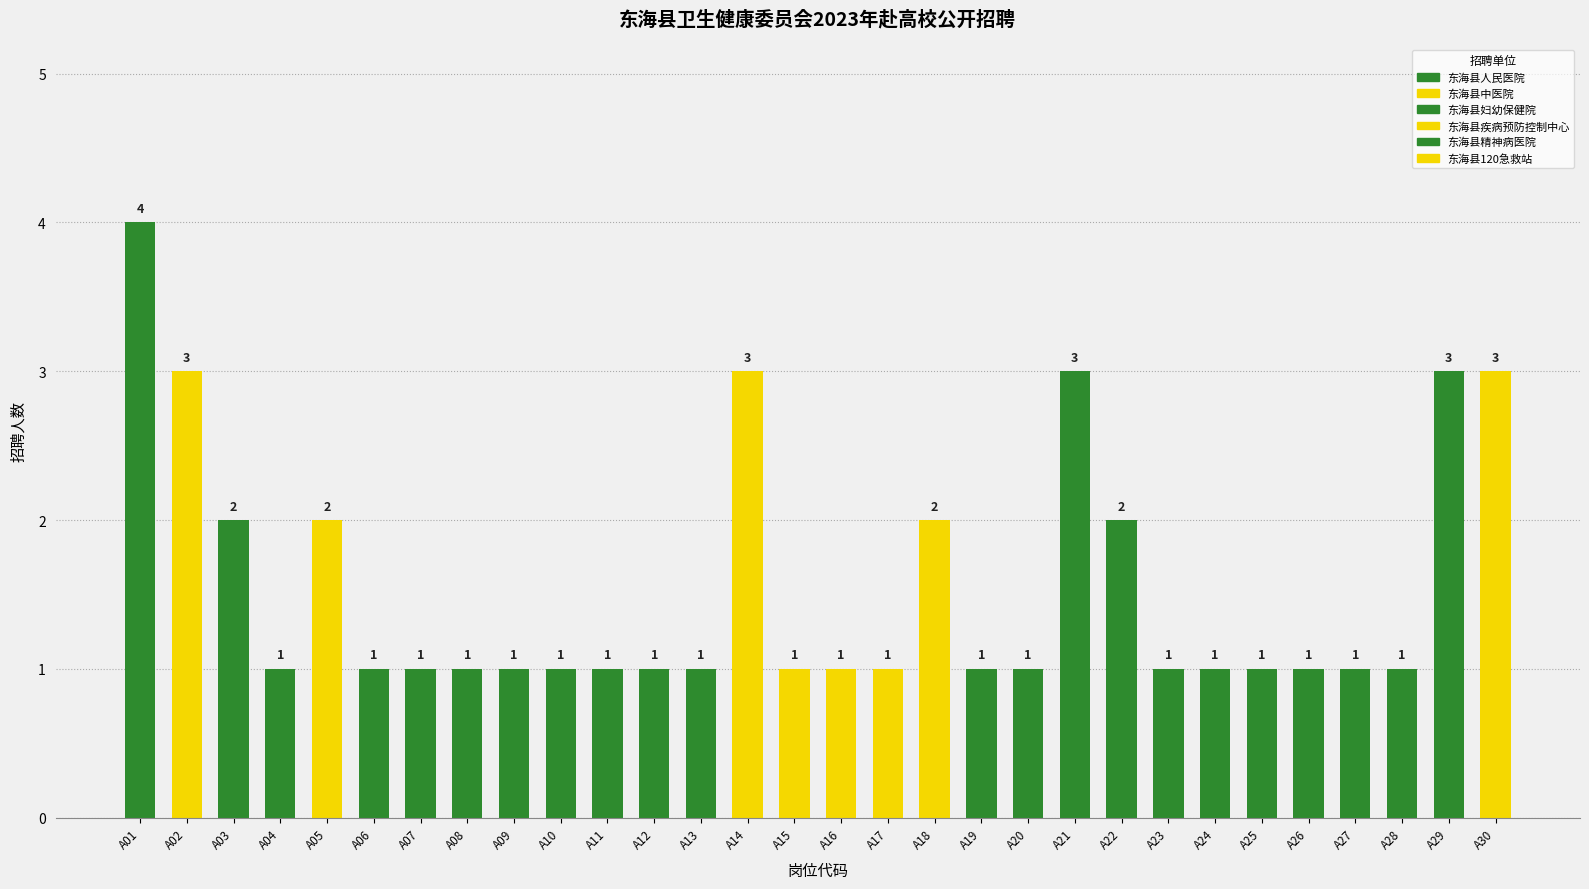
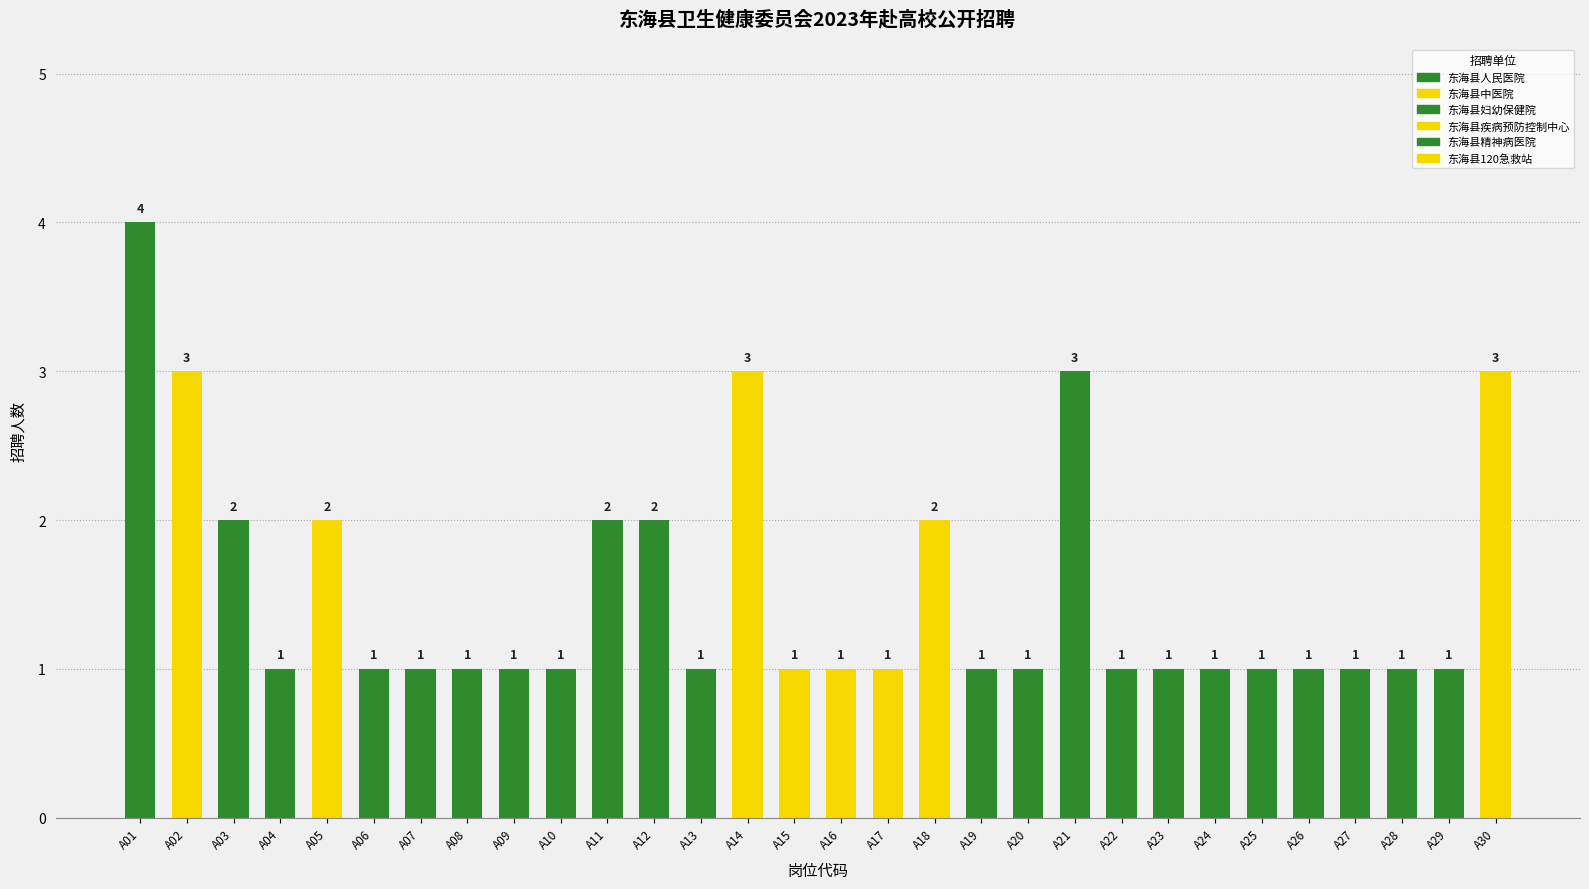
A11: 1 -> 2
A12: 1 -> 2
A22: 2 -> 1
A29: 3 -> 1
